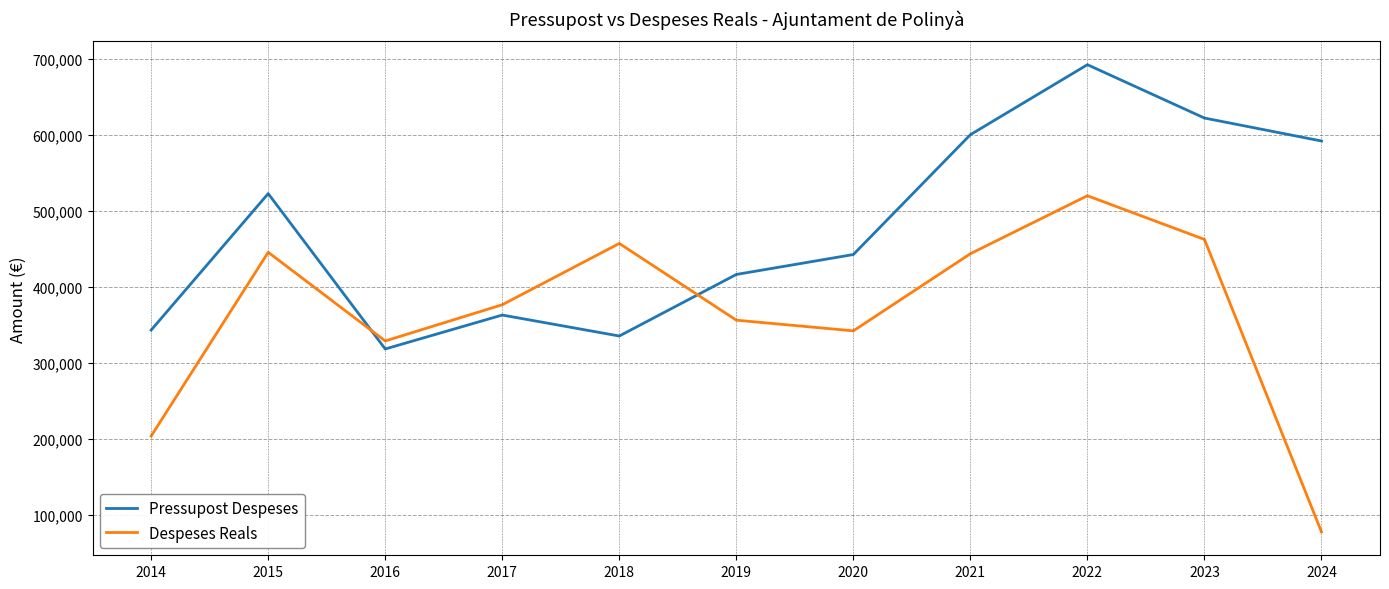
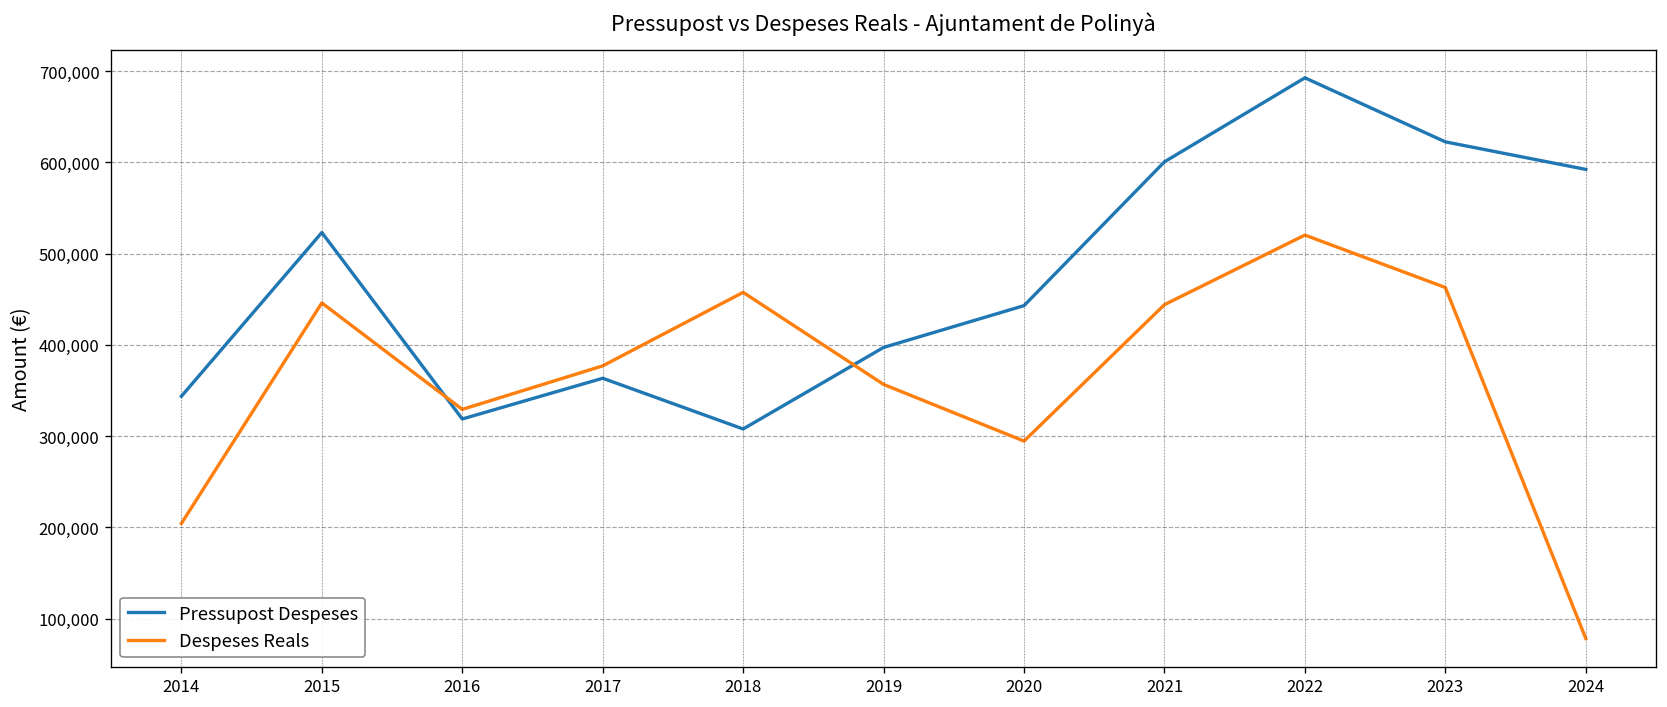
Pressupost Despeses, 2018: 340,000 -> 310,000
Pressupost Despeses, 2019: 420,000 -> 400,000
Despeses Reals, 2020: 340,000 -> 290,000
